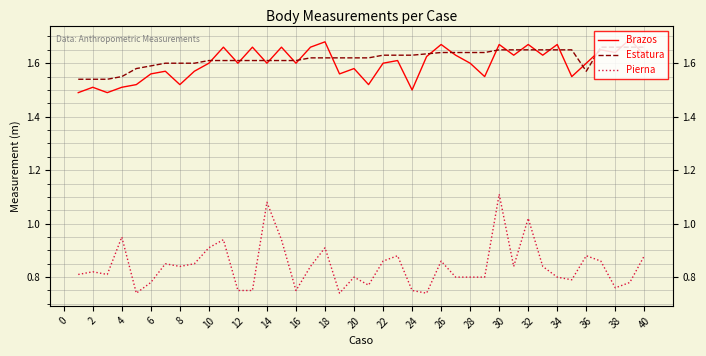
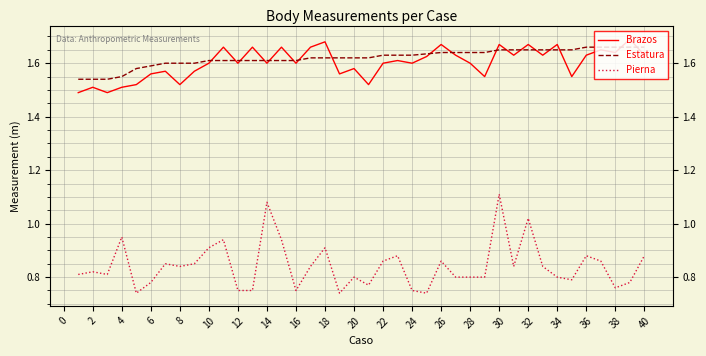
Brazos, 24: 1.5 -> 1.6
Brazos, 36: 1.60 -> 1.63
Estatura, 36: 1.57 -> 1.66
